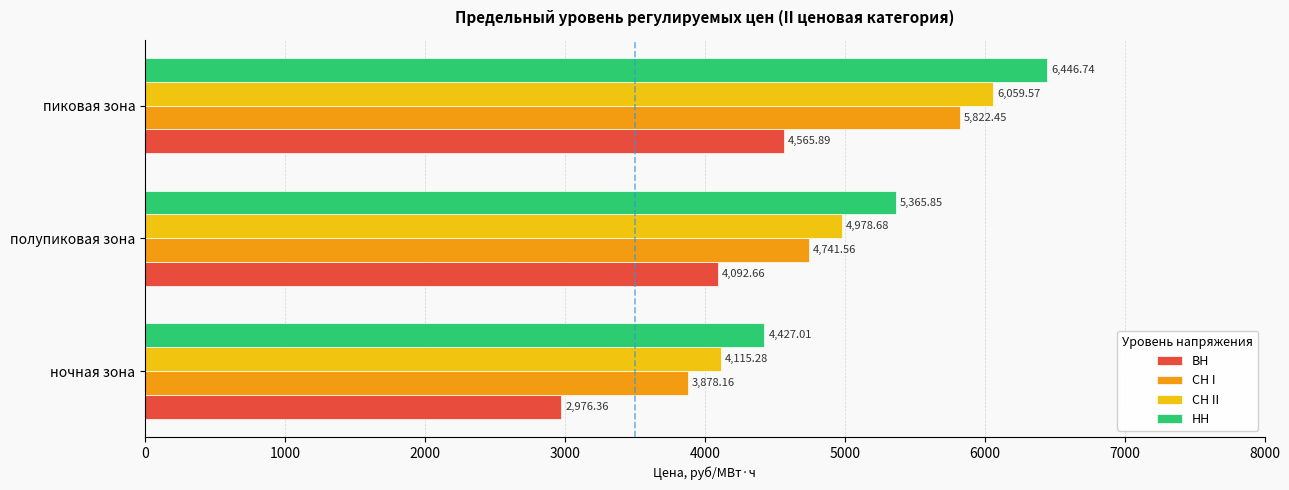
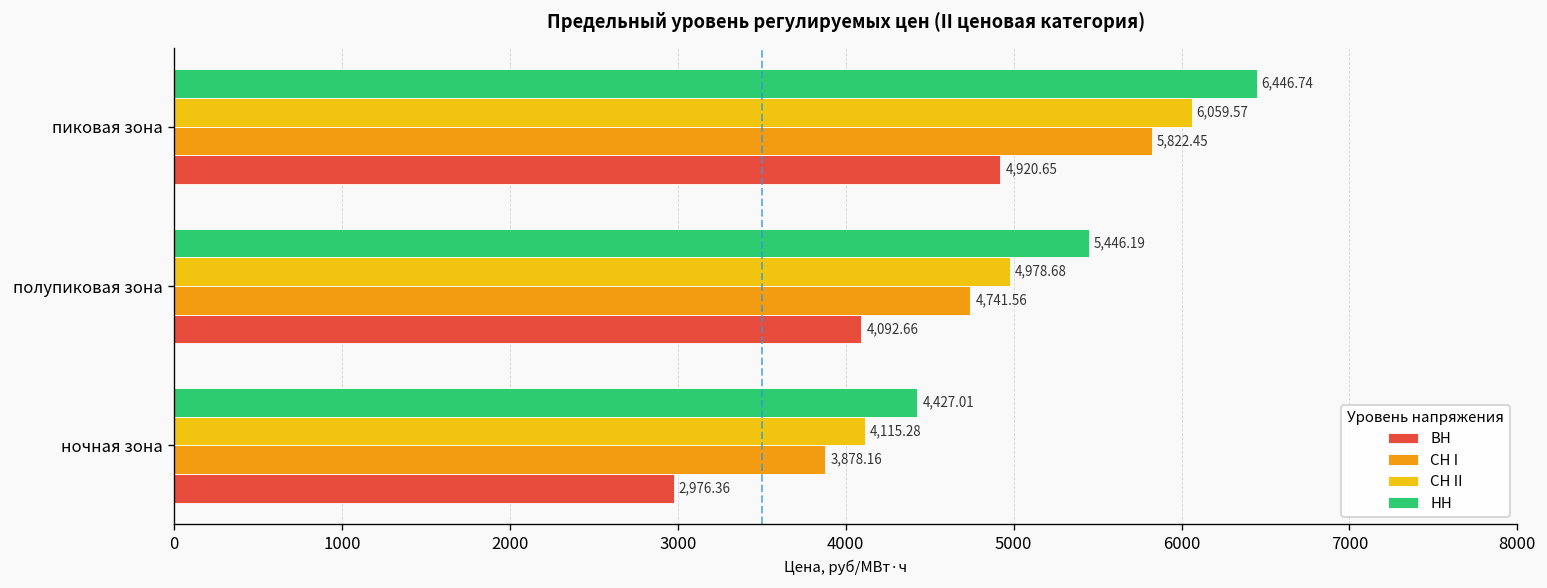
ВН, пиковая зона: 4,565.89 -> 4,920.65
НН, полупиковая зона: 5,365.85 -> 5,446.19
